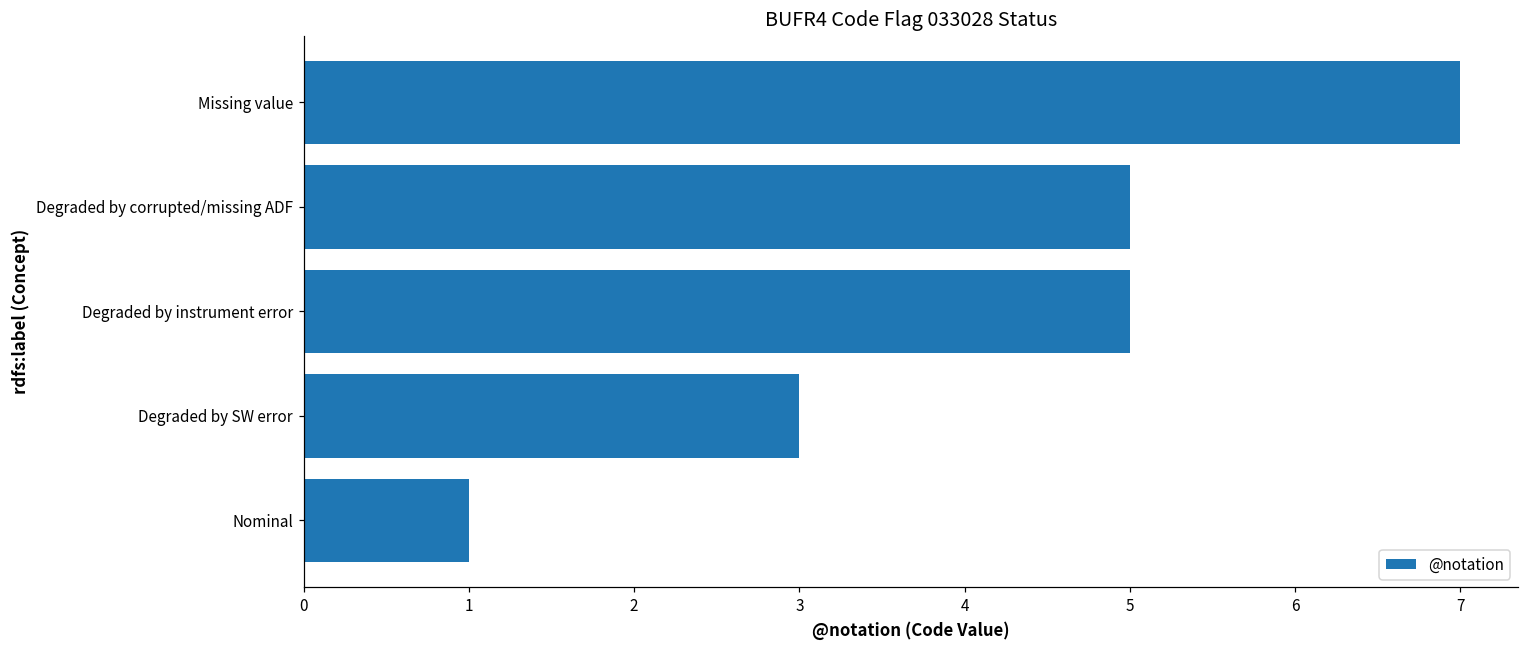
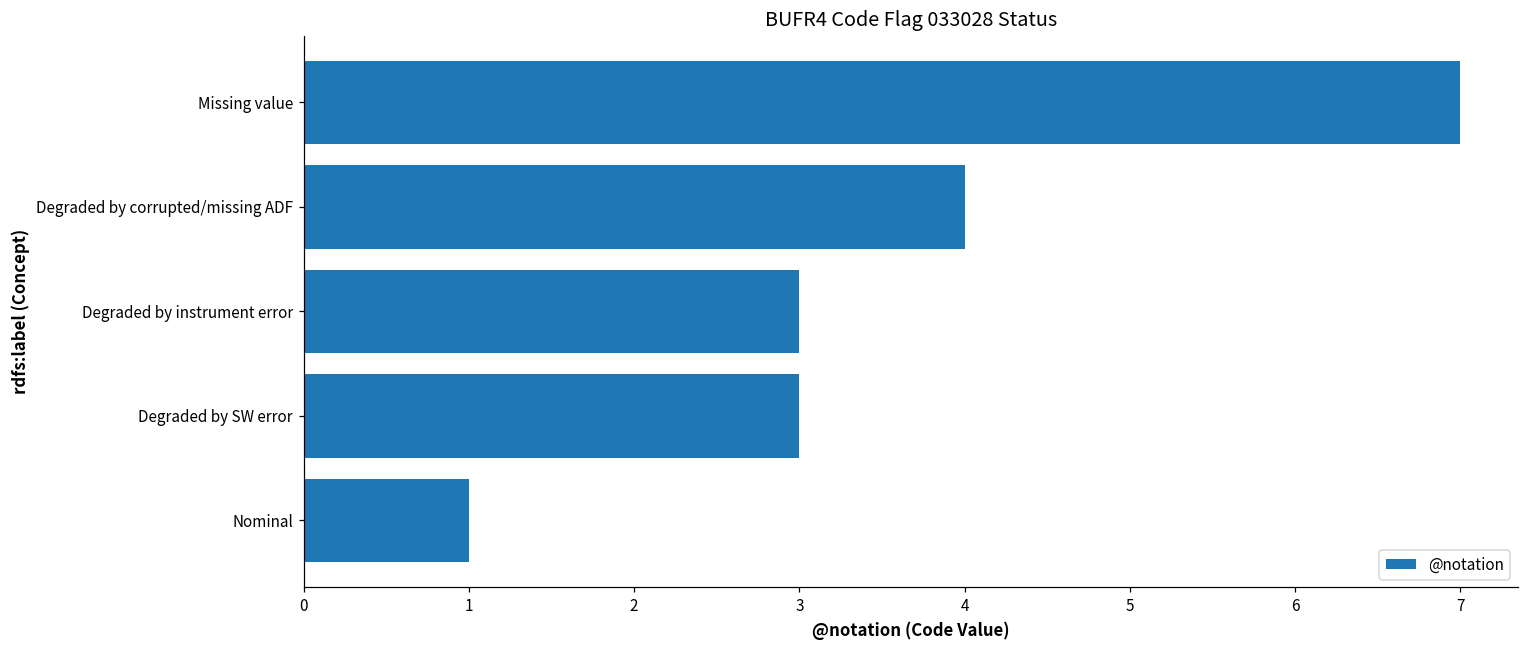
Degraded by corrupted/missing ADF: 5 -> 4
Degraded by instrument error: 5 -> 3
